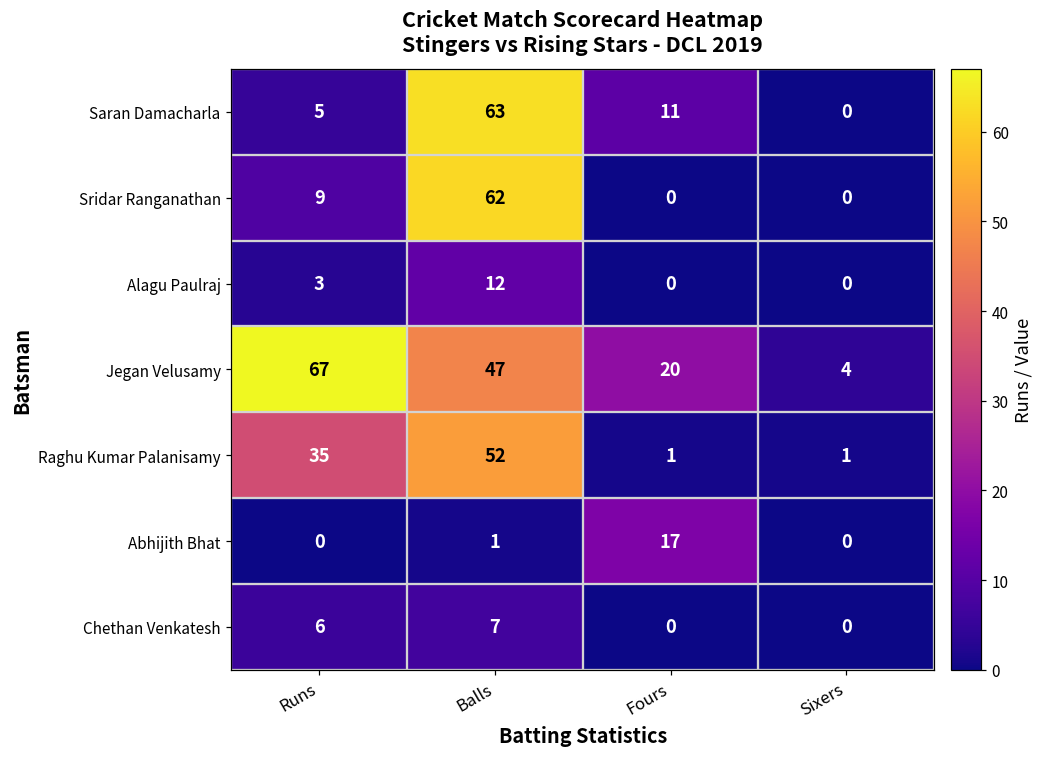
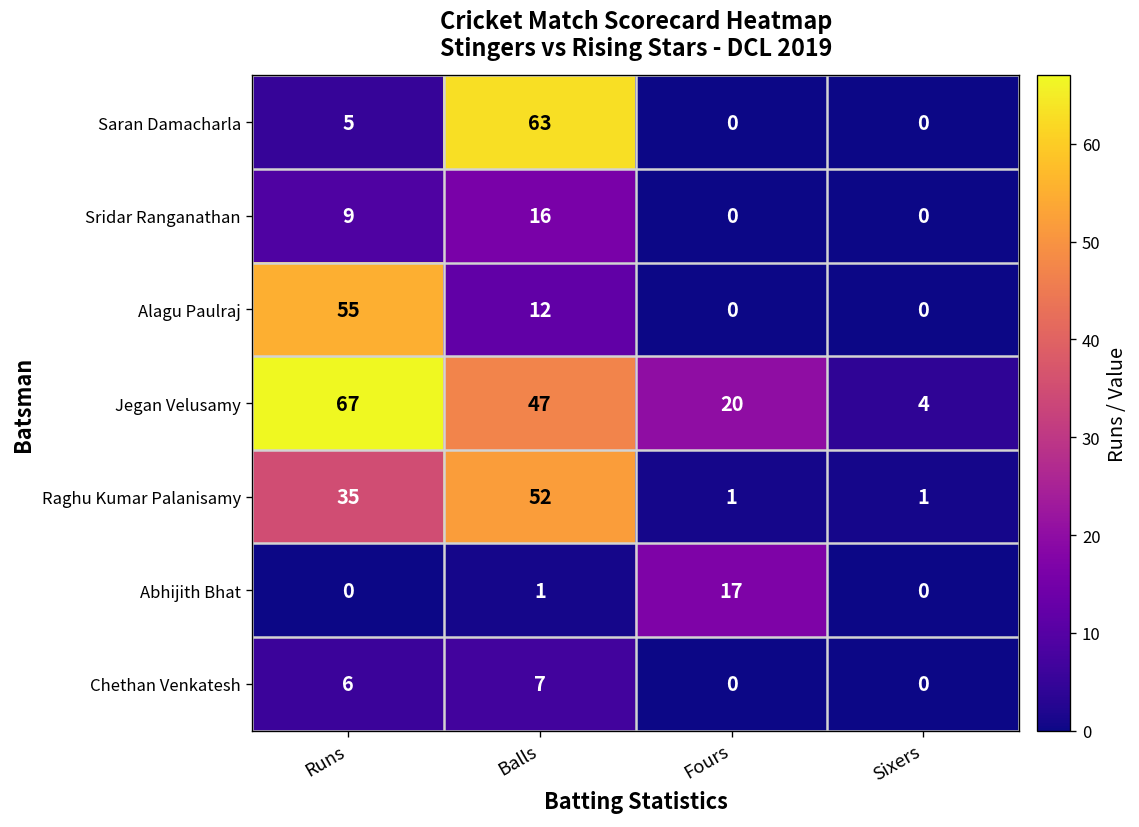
Saran Damacharla, Fours: 11 -> 0
Sridar Ranganathan, Balls: 62 -> 16
Alagu Paulraj, Runs: 3 -> 55
